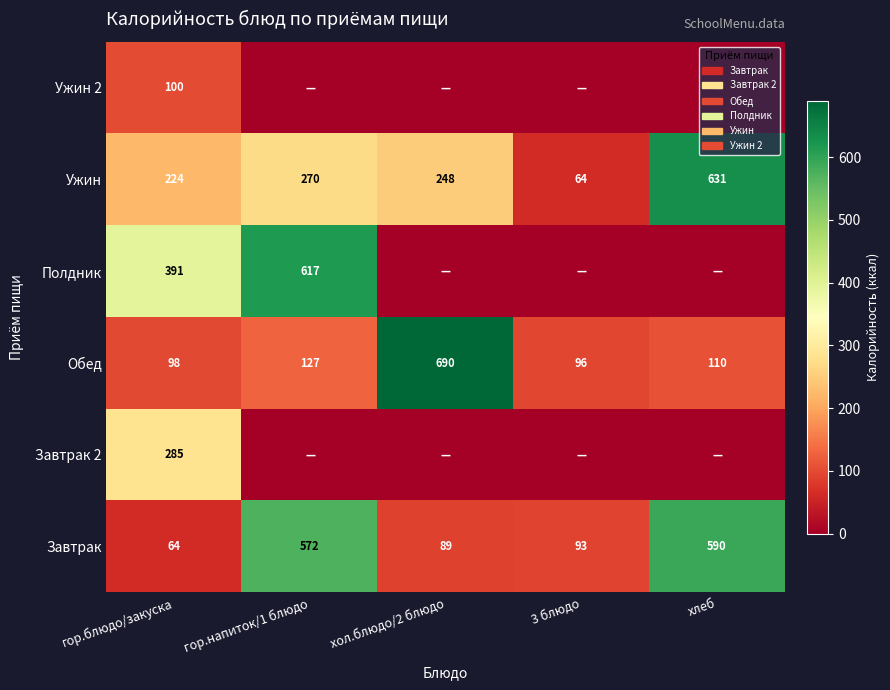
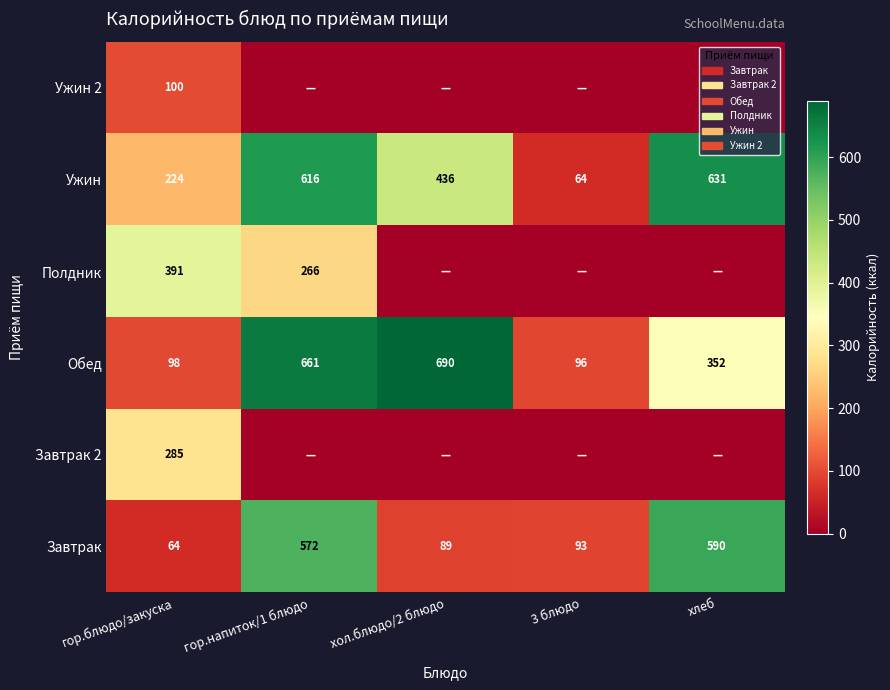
Ужин, гор.напиток/1 блюдо: 270 -> 616
Ужин, хол.блюдо/2 блюдо: 248 -> 436
Полдник, гор.напиток/1 блюдо: 617 -> 266
Обед, гор.напиток/1 блюдо: 127 -> 661
Обед, хлеб: 110 -> 352
